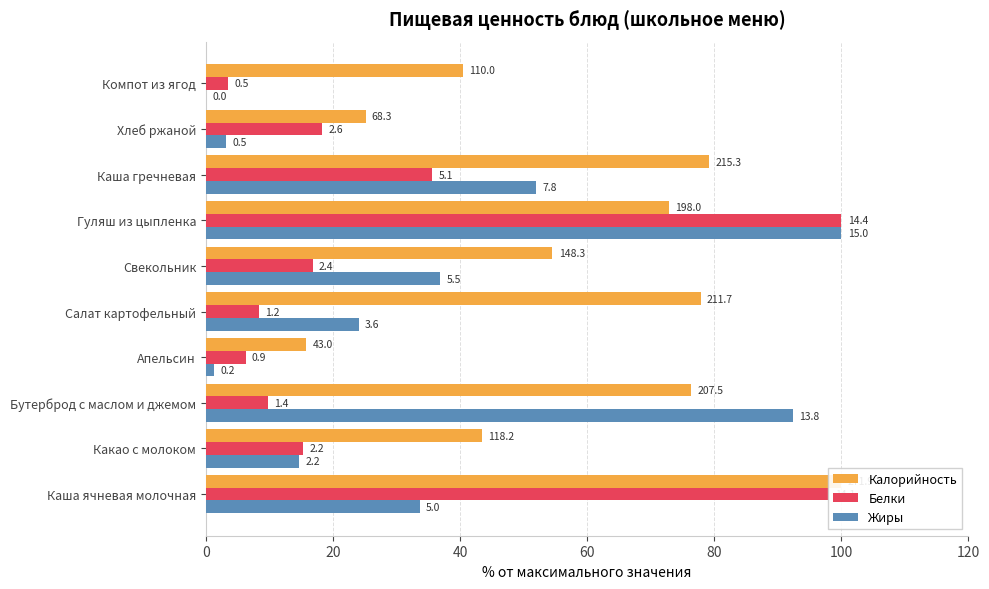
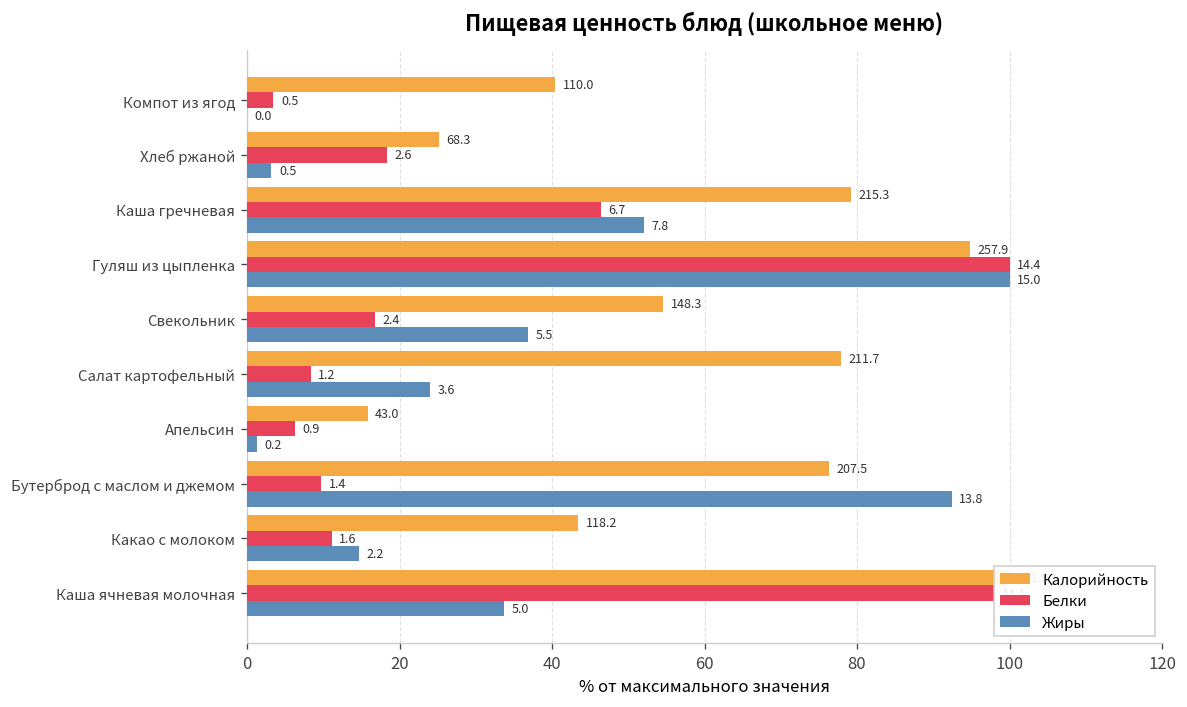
Белки, Каша гречневая: 5.1 -> 6.7
Калорийность, Гуляш из цыпленка: 198.0 -> 257.9
Белки, Какао с молоком: 2.2 -> 1.6
